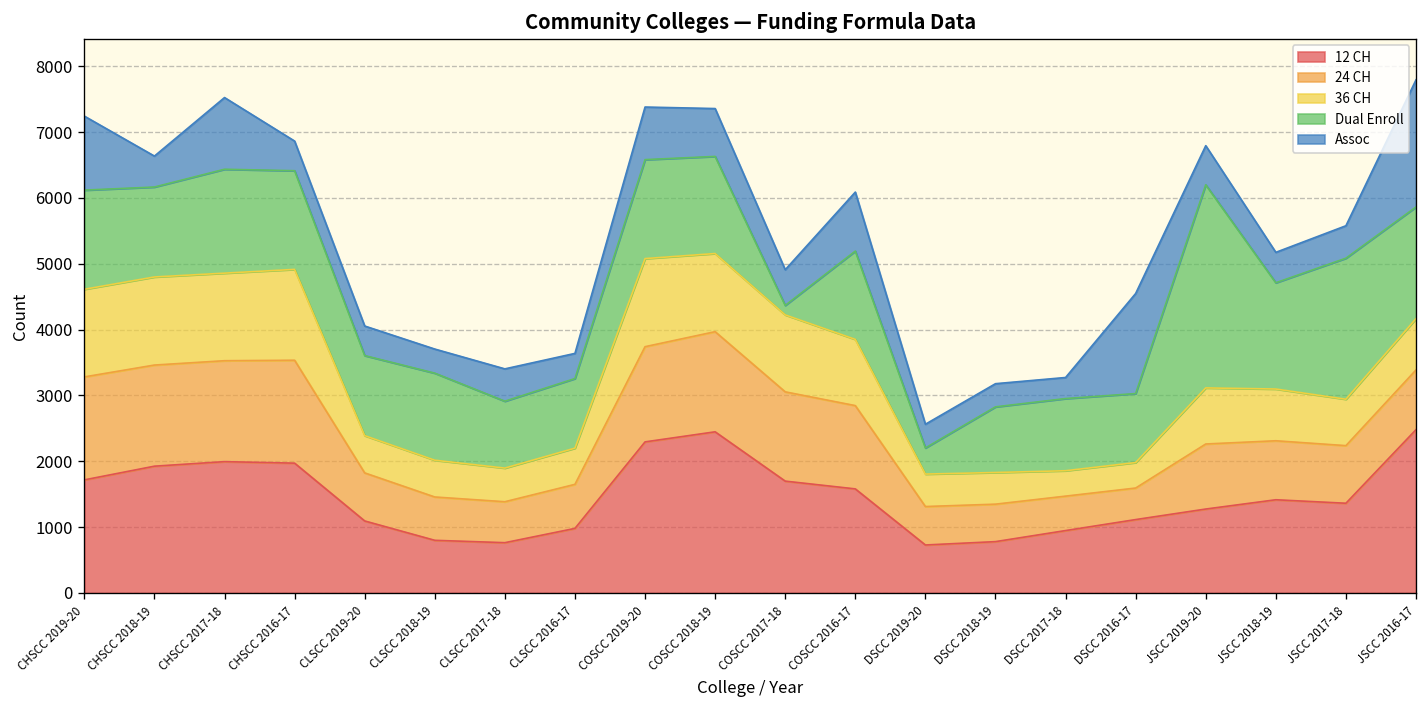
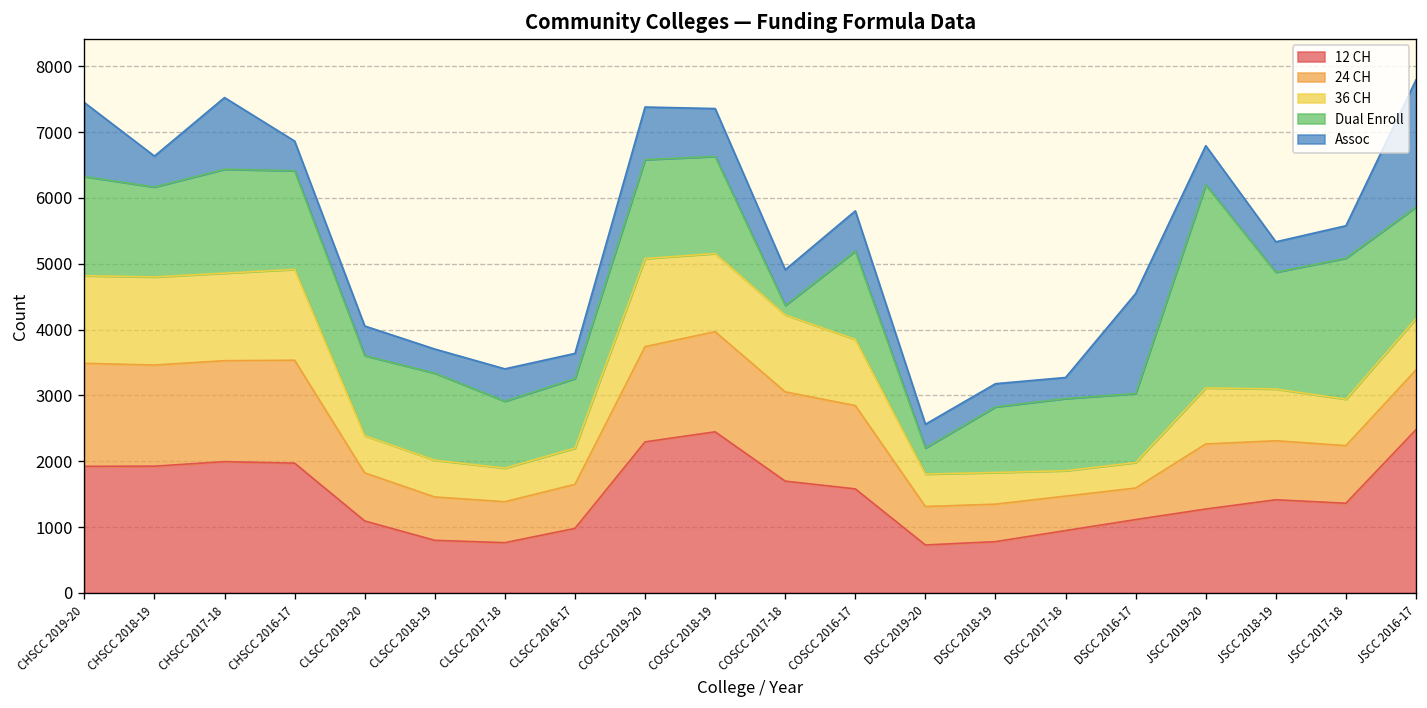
12 CH, CHSCC 2019-20: 1700 -> 1900
Assoc, COSCC 2016-17: 900 -> 600
Dual Enroll, JSCC 2018-19: 1600 -> 1800
